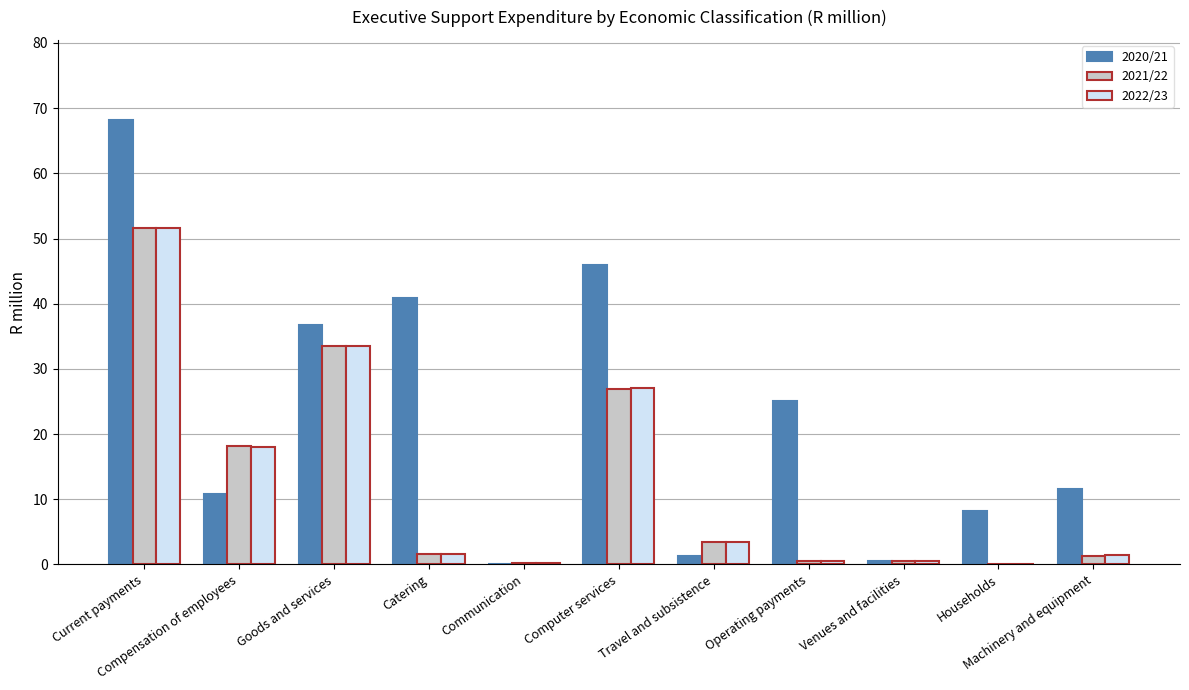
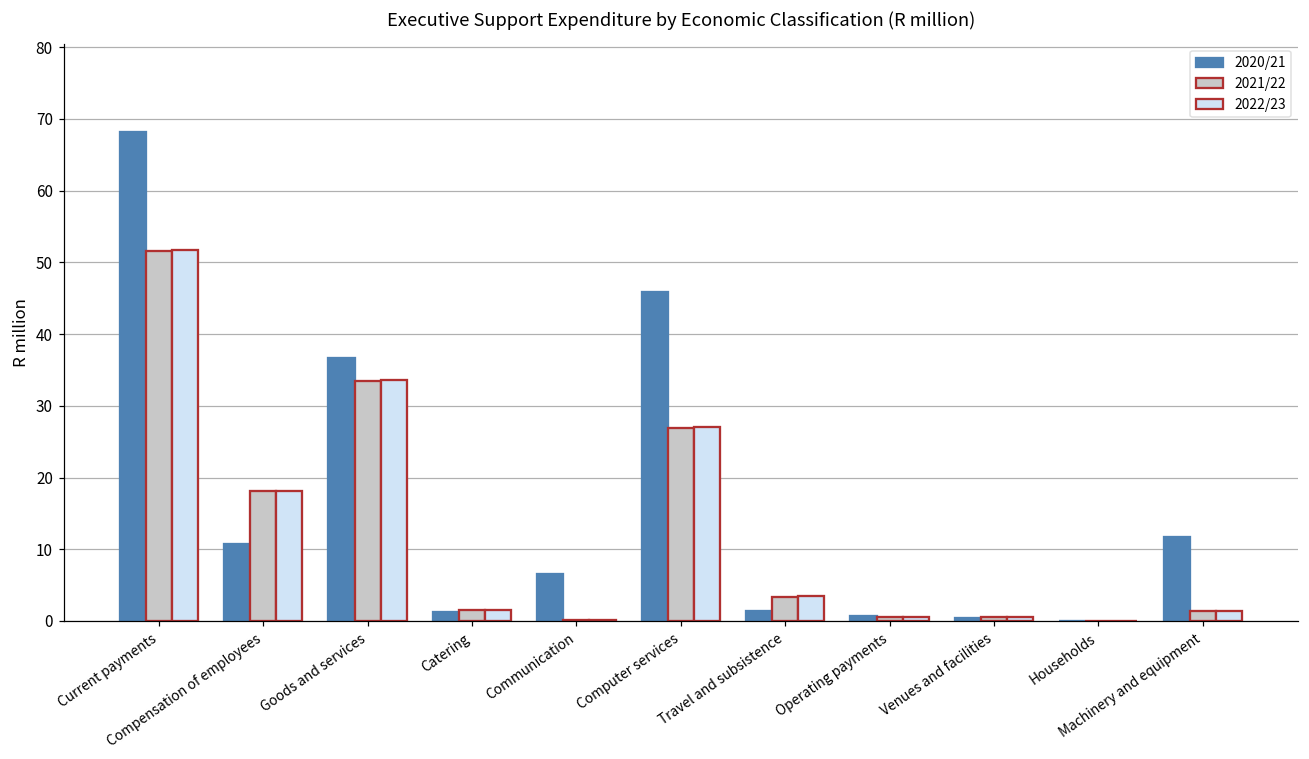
2020/21, Catering: 41 -> 1
2020/21, Communication: 0 -> 7
2020/21, Operating payments: 25 -> 1
2020/21, Households: 8 -> 0
